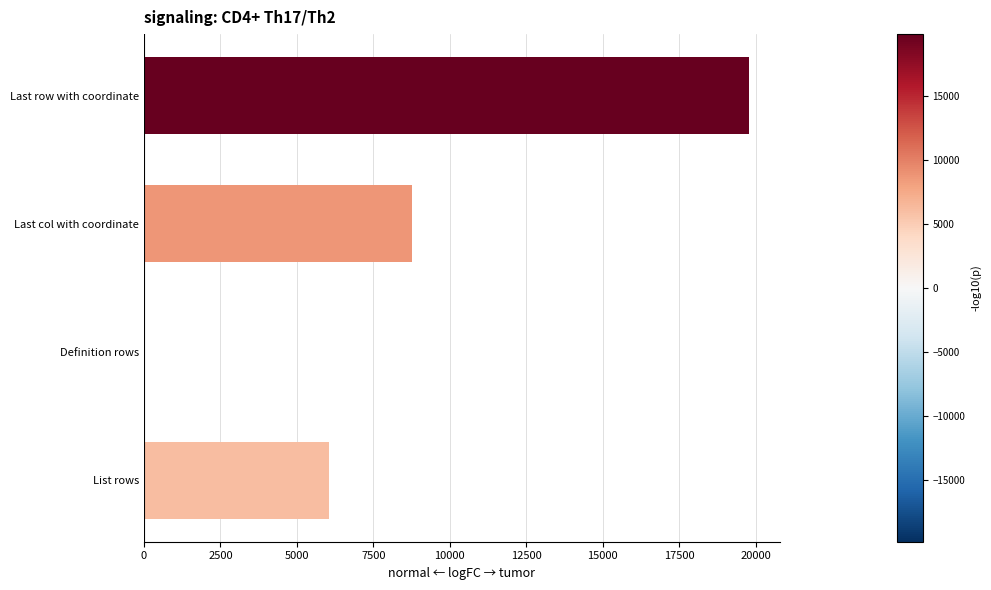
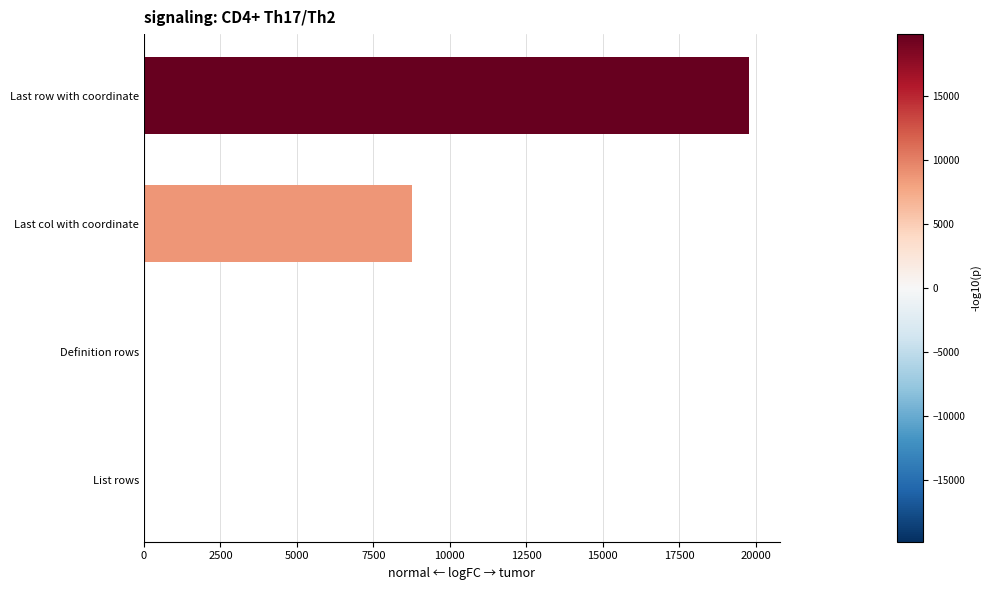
List rows: 6000 -> 0
